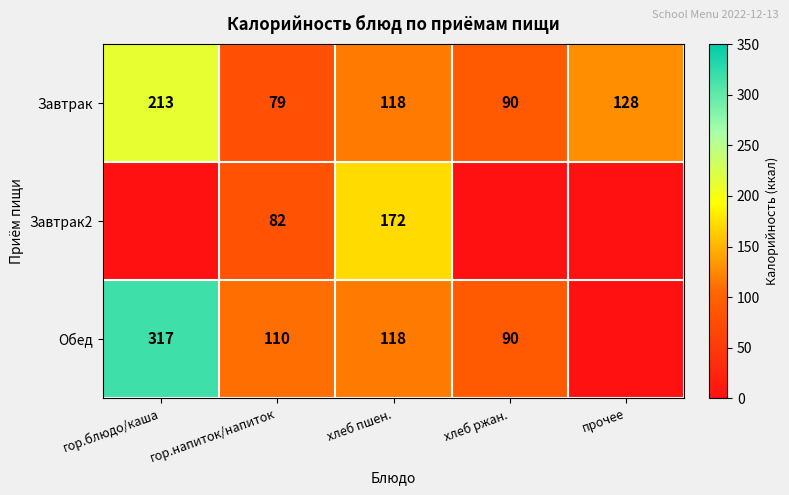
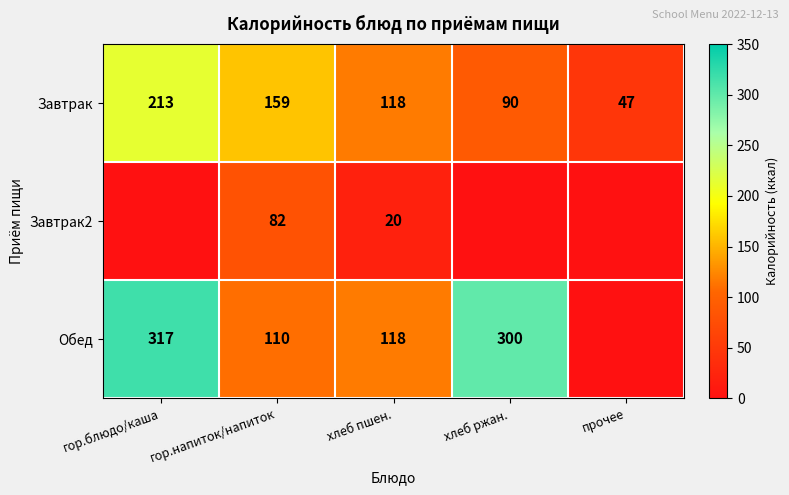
Завтрак, гор.напиток/напиток: 79 -> 159
Завтрак, прочее: 128 -> 47
Завтрак2, хлеб пшен.: 172 -> 20
Обед, хлеб ржан.: 90 -> 300
